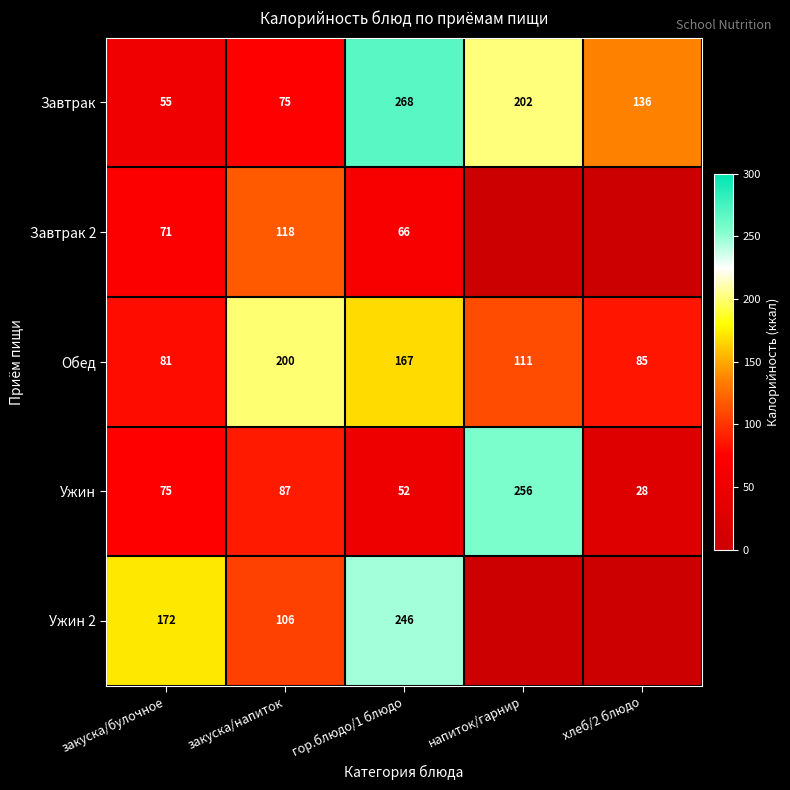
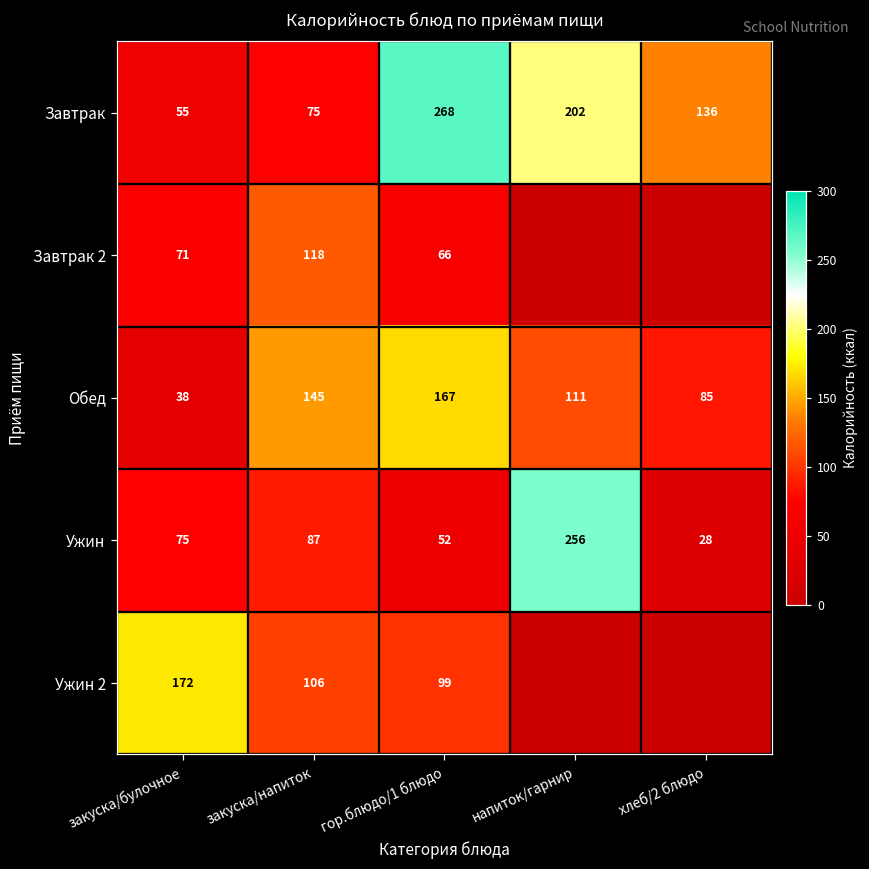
Обед, закуска/булочное: 81 -> 38
Обед, закуска/напиток: 200 -> 145
Ужин 2, гор.блюдо/1 блюдо: 246 -> 99
